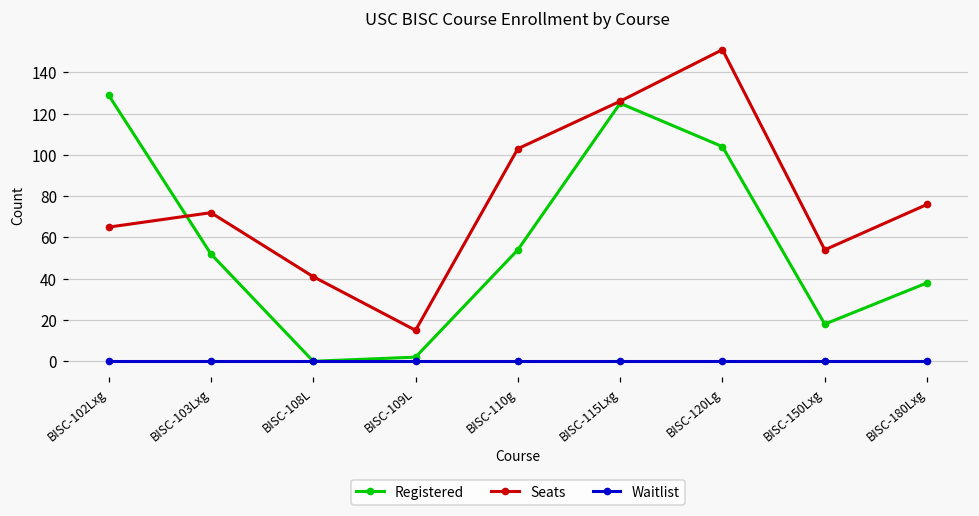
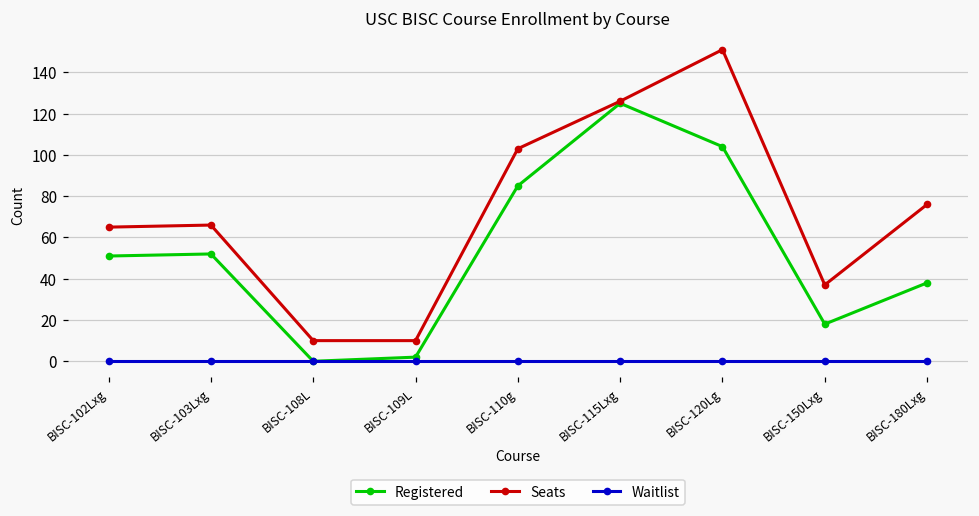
Registered, BISC-102Lxg: 129 -> 51
Seats, BISC-103Lxg: 72 -> 66
Seats, BISC-108L: 41 -> 10
Seats, BISC-109L: 15 -> 10
Registered, BISC-110g: 54 -> 85
Seats, BISC-150Lxg: 54 -> 37
